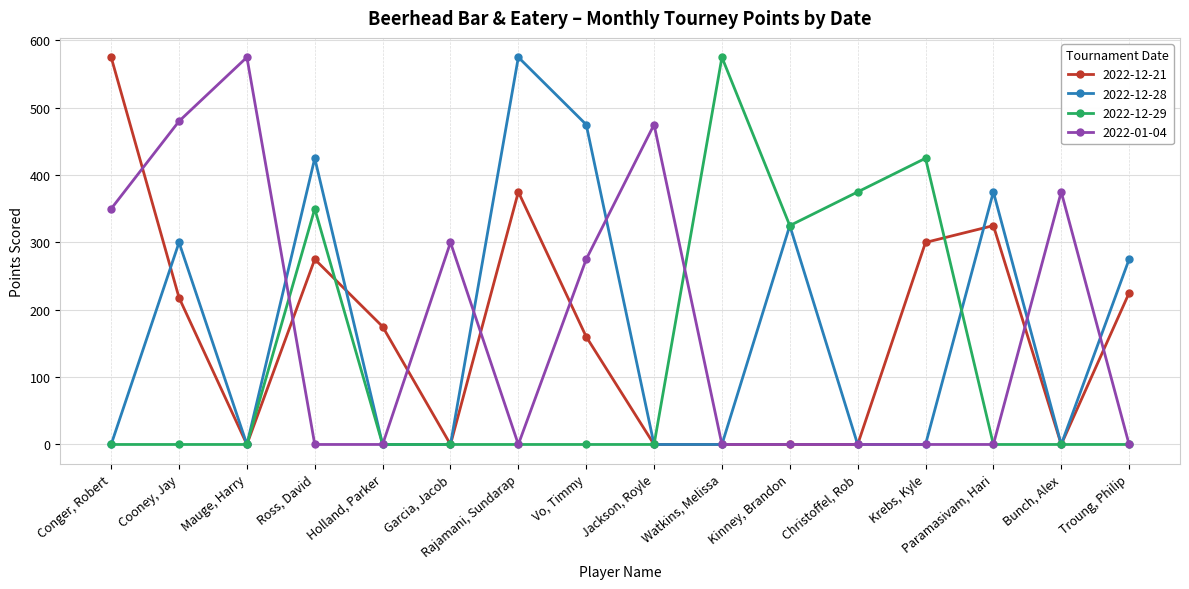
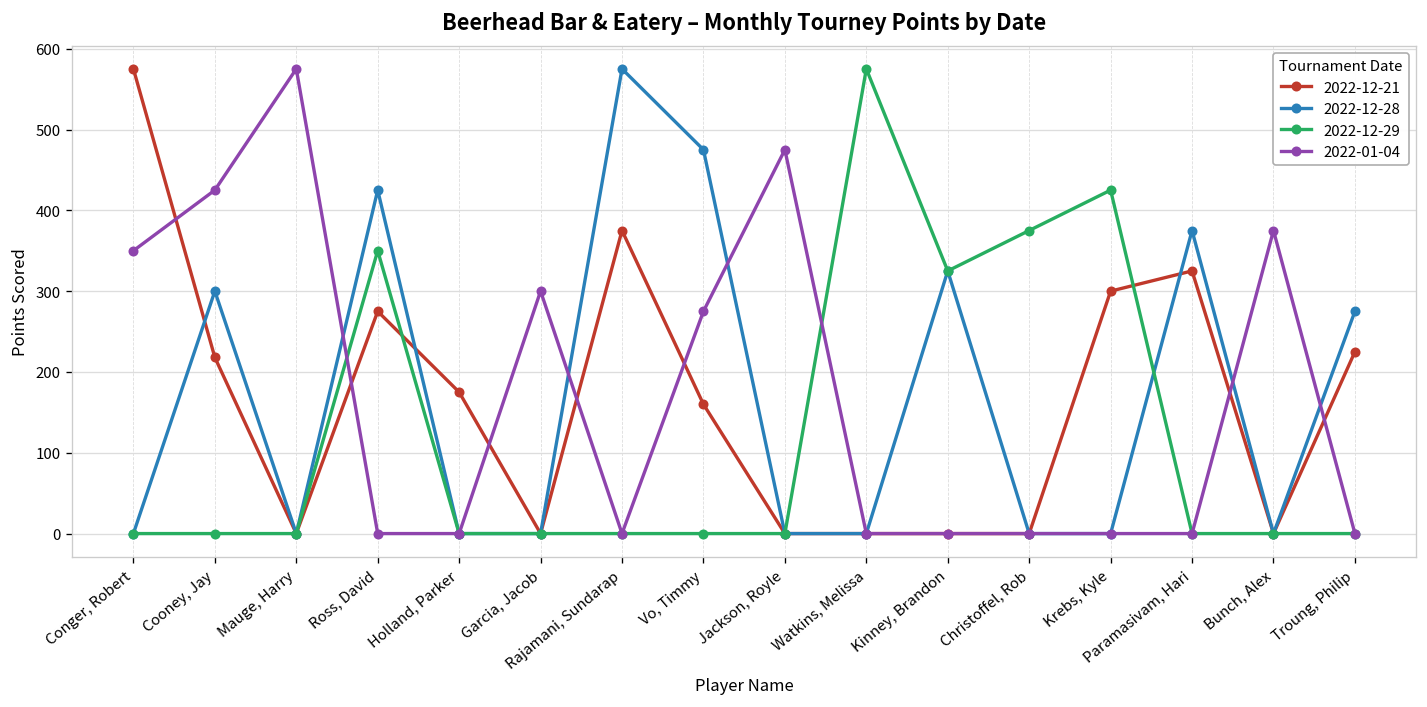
2022-01-04, Cooney, Jay: 480 -> 430
